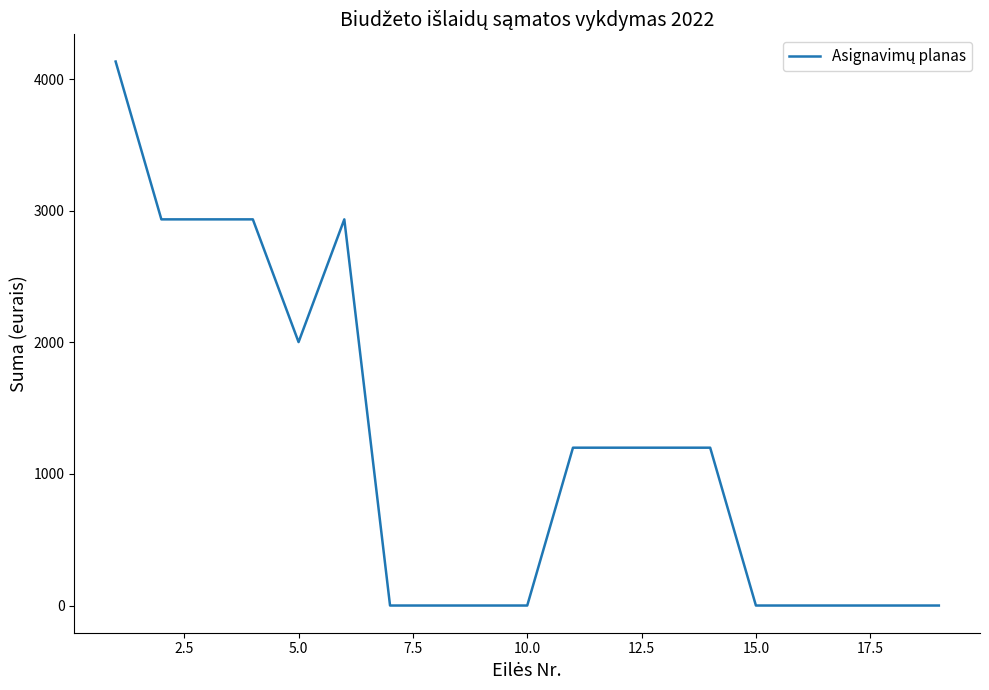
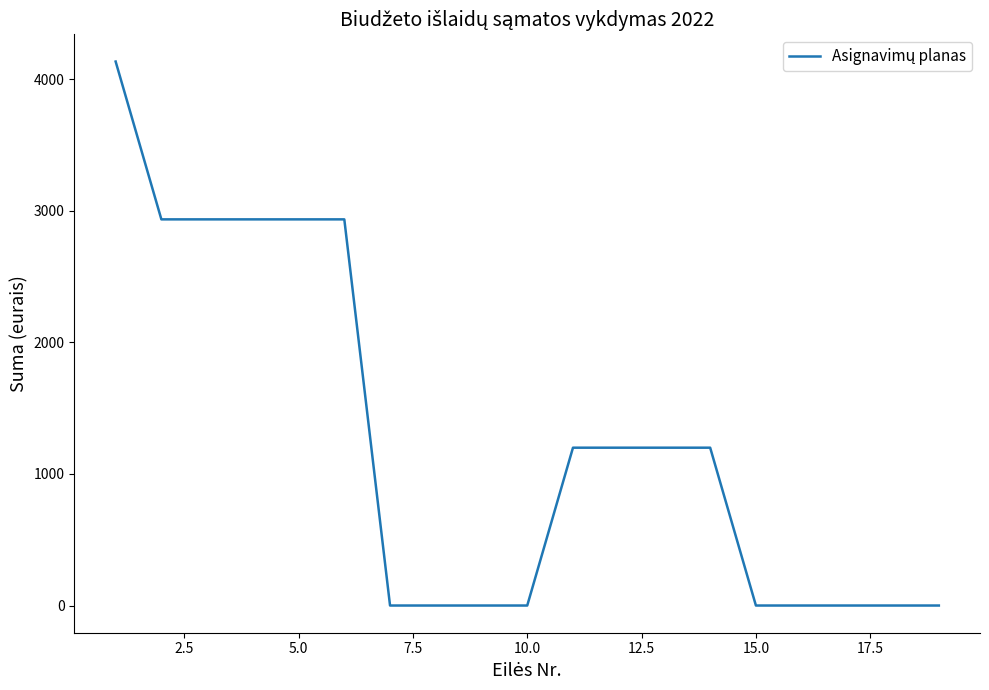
5.0: 2000 -> 2940
